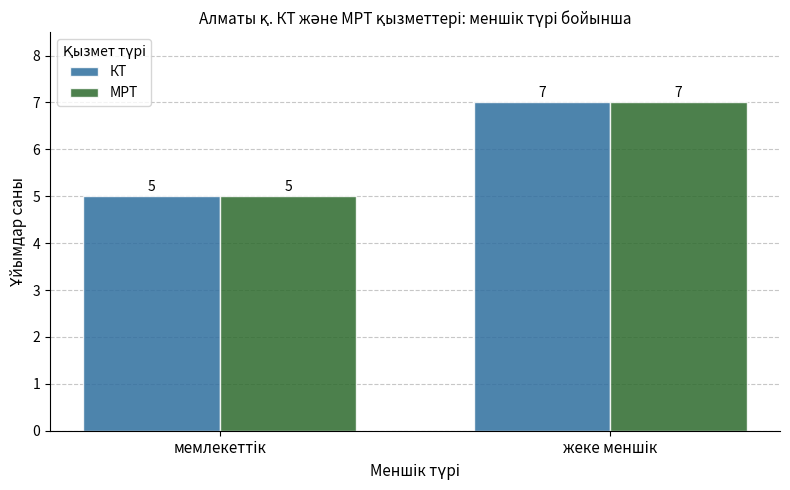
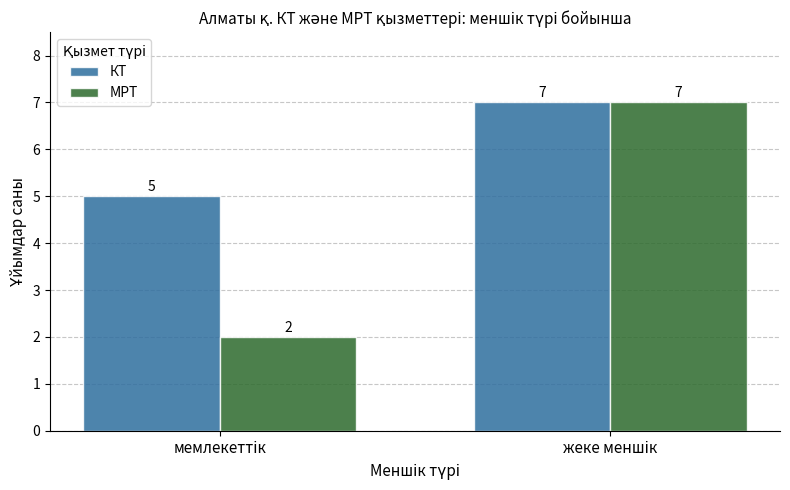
МРТ, мемлекеттік: 5 -> 2
